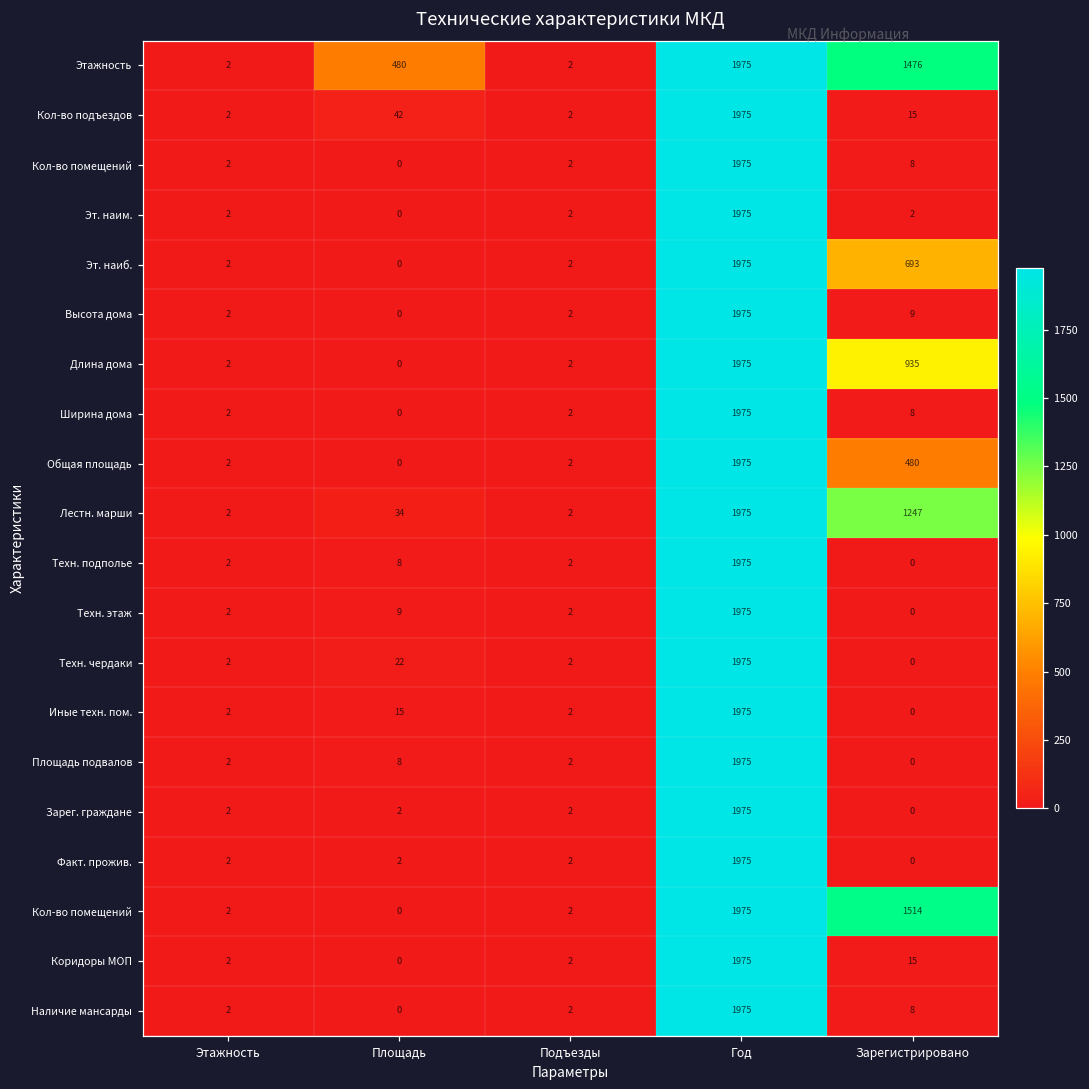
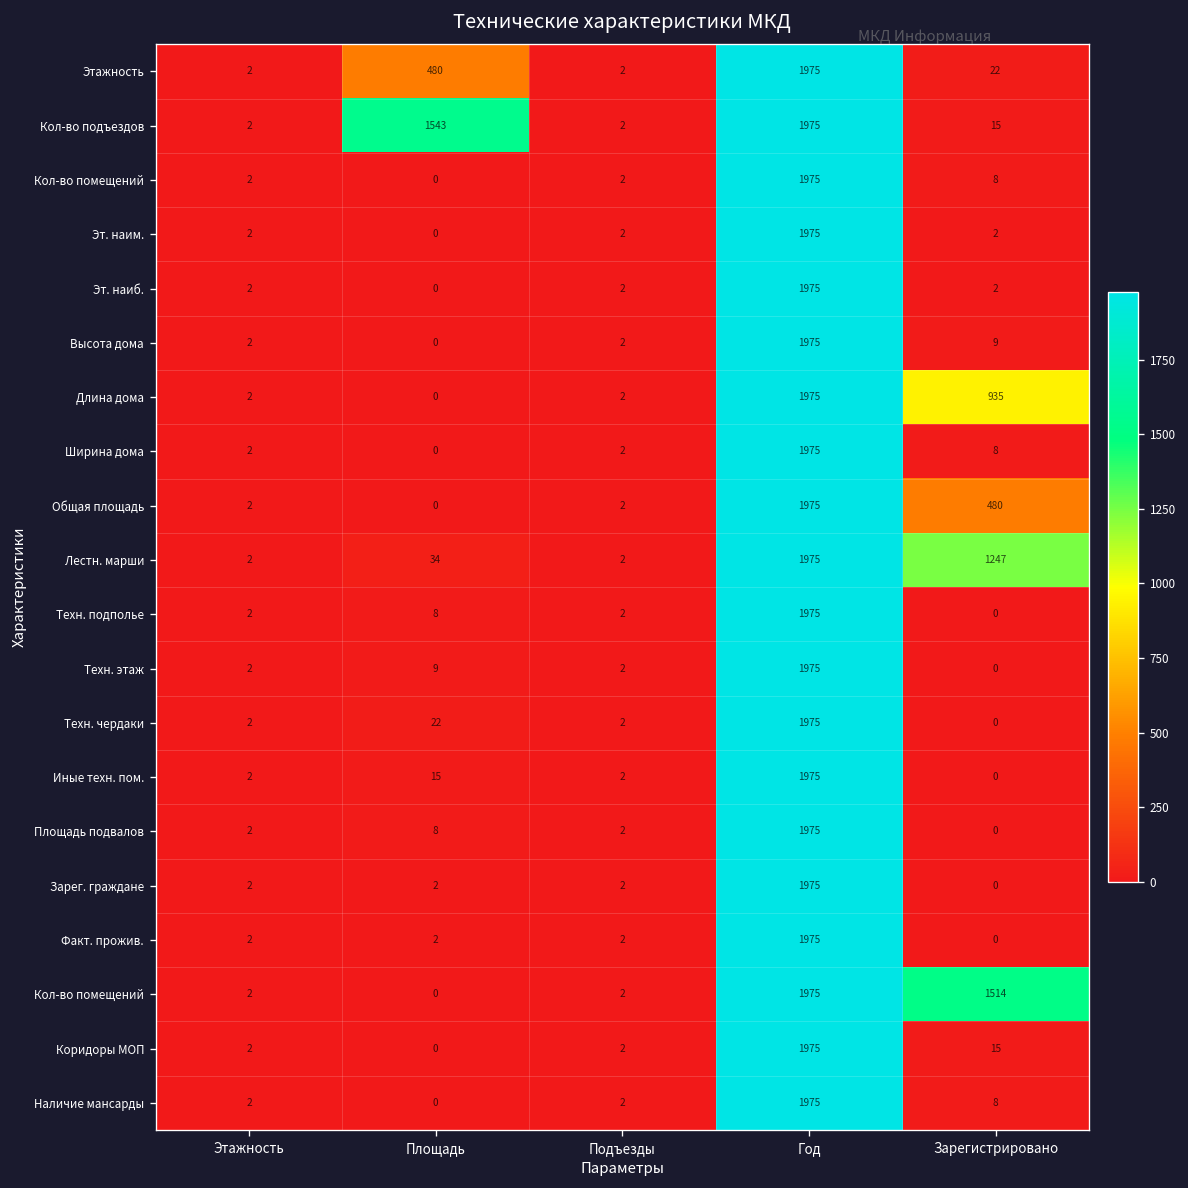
Этажность, Зарегистрировано: 1476 -> 22
Кол-во подъездов, Площадь: 42 -> 1543
Эт. наиб., Зарегистрировано: 693 -> 2
